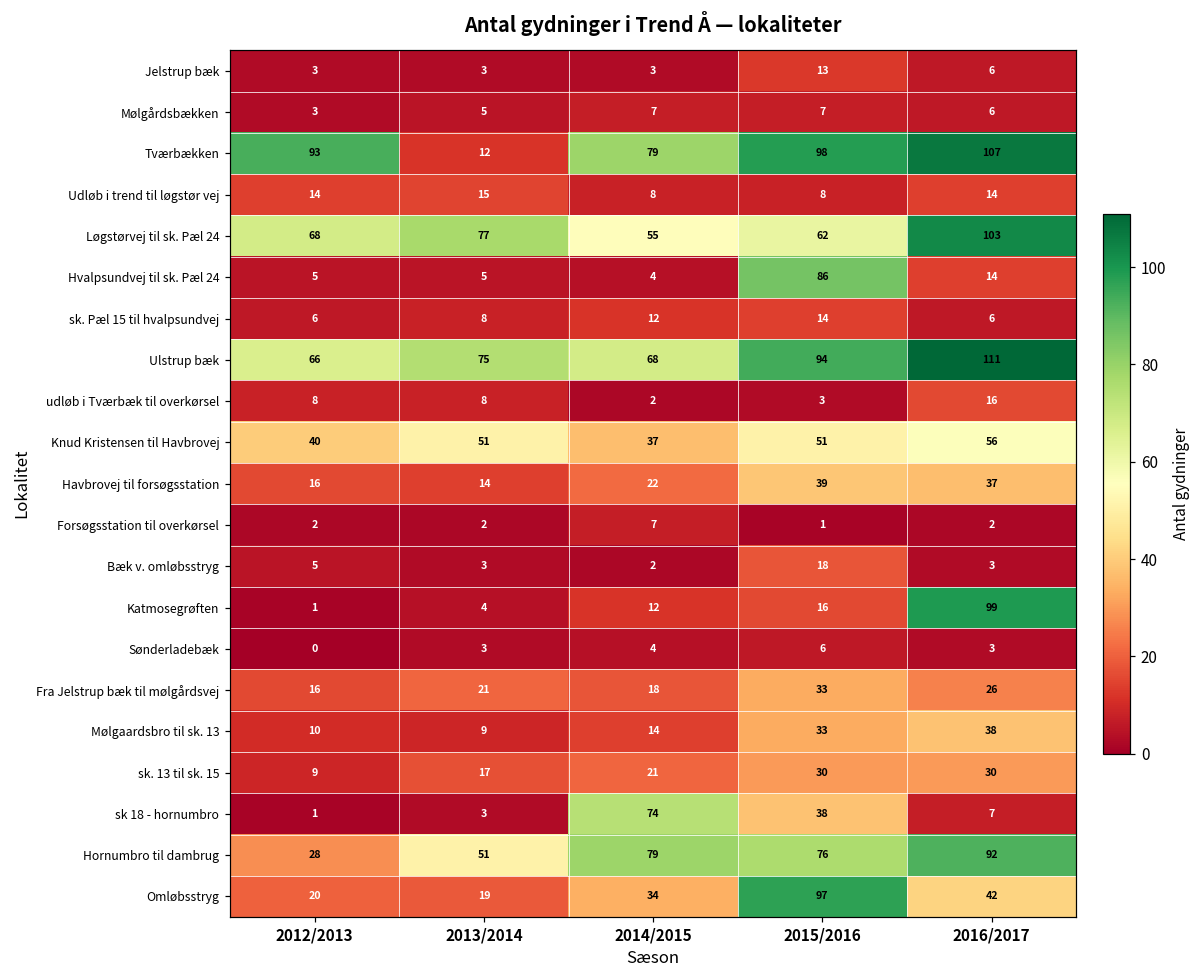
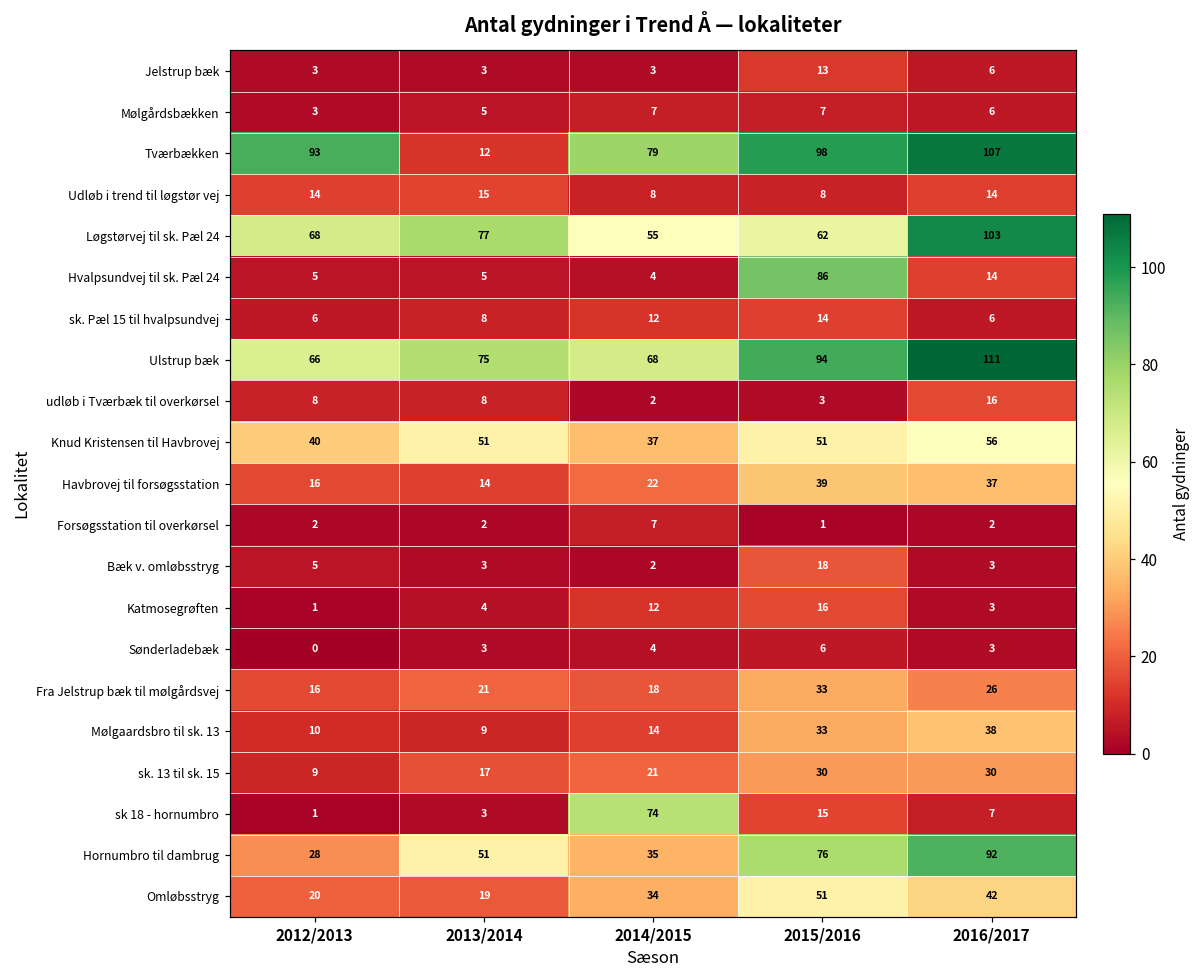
Katmosegrøften, 2016/2017: 99 -> 3
sk 18 - hornumbro, 2015/2016: 38 -> 15
Hornumbro til dambrug, 2014/2015: 79 -> 35
Omløbsstryg, 2015/2016: 97 -> 51
